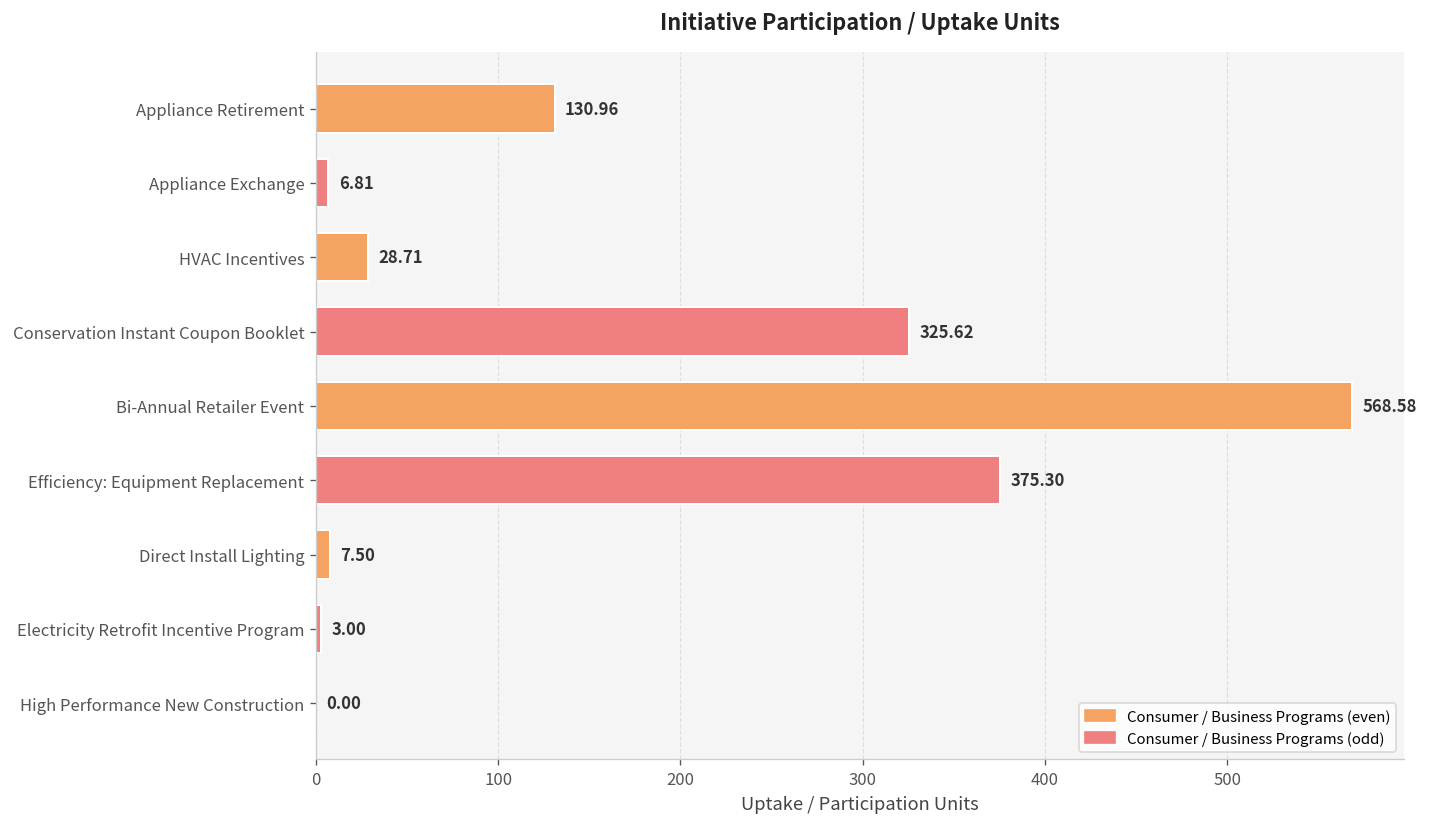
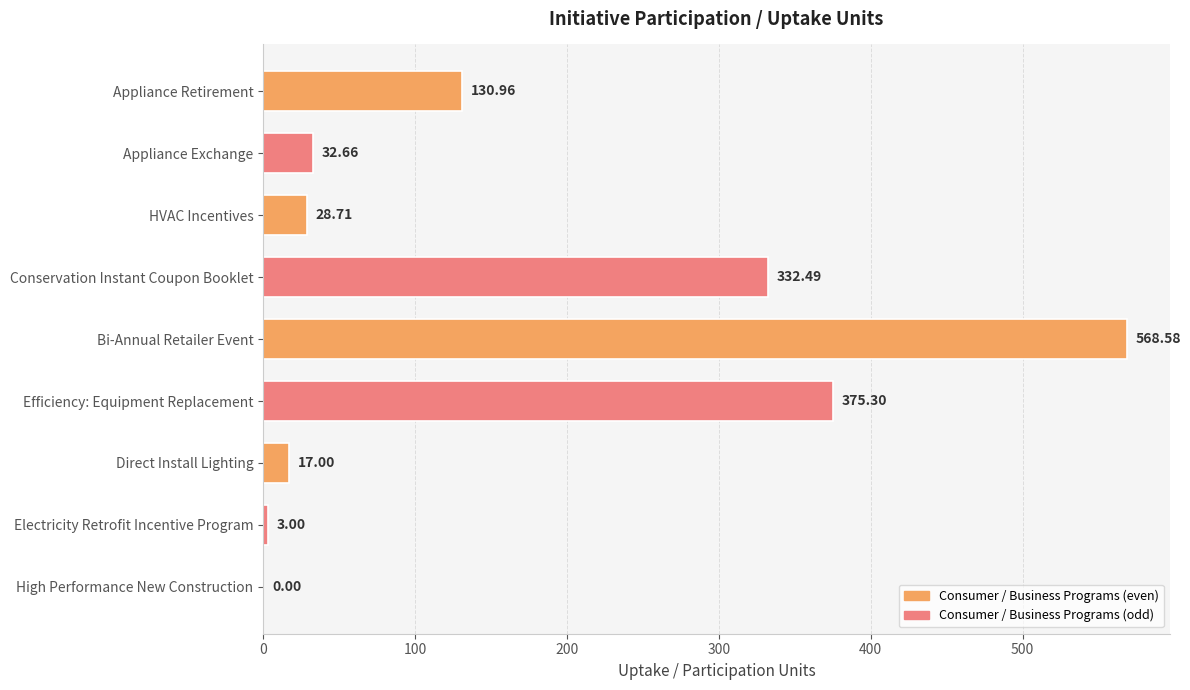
Appliance Exchange: 6.81 -> 32.66
Conservation Instant Coupon Booklet: 325.62 -> 332.49
Direct Install Lighting: 7.50 -> 17.00
